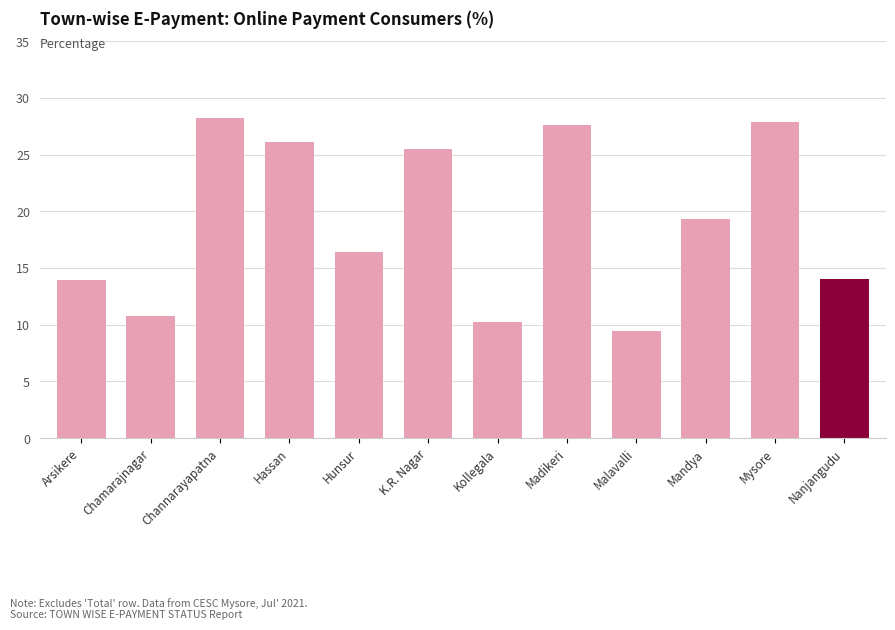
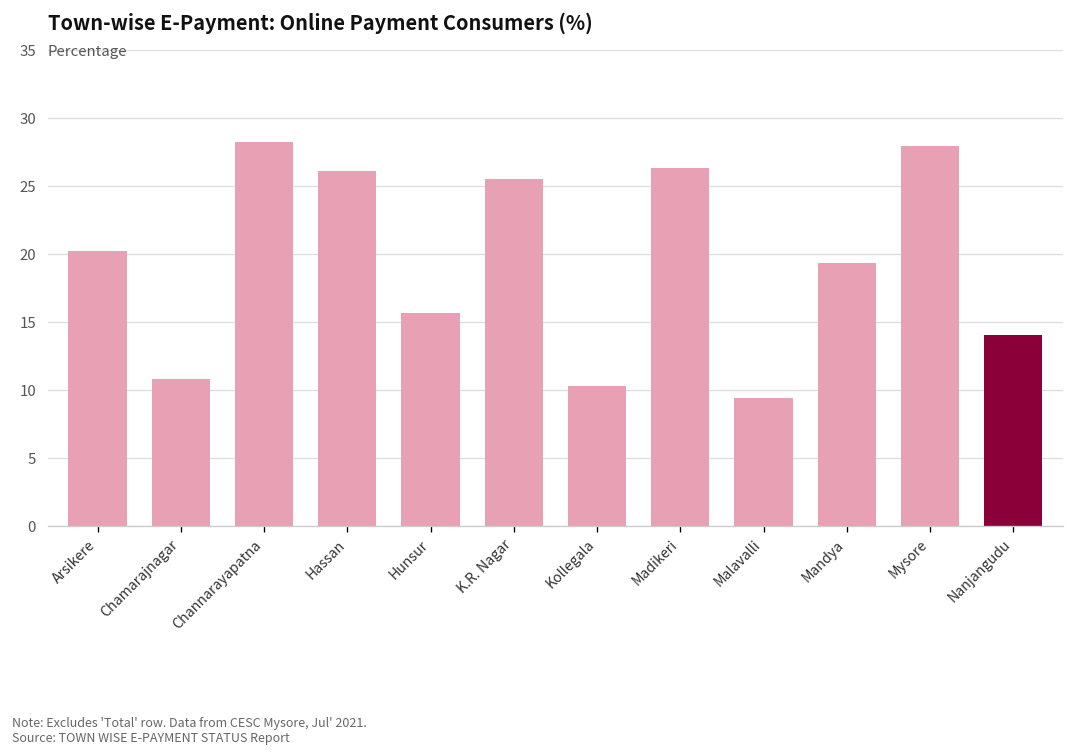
Arsikere: 14.0 -> 20.2
Hunsur: 16.4 -> 15.7
Madikeri: 27.7 -> 26.3
